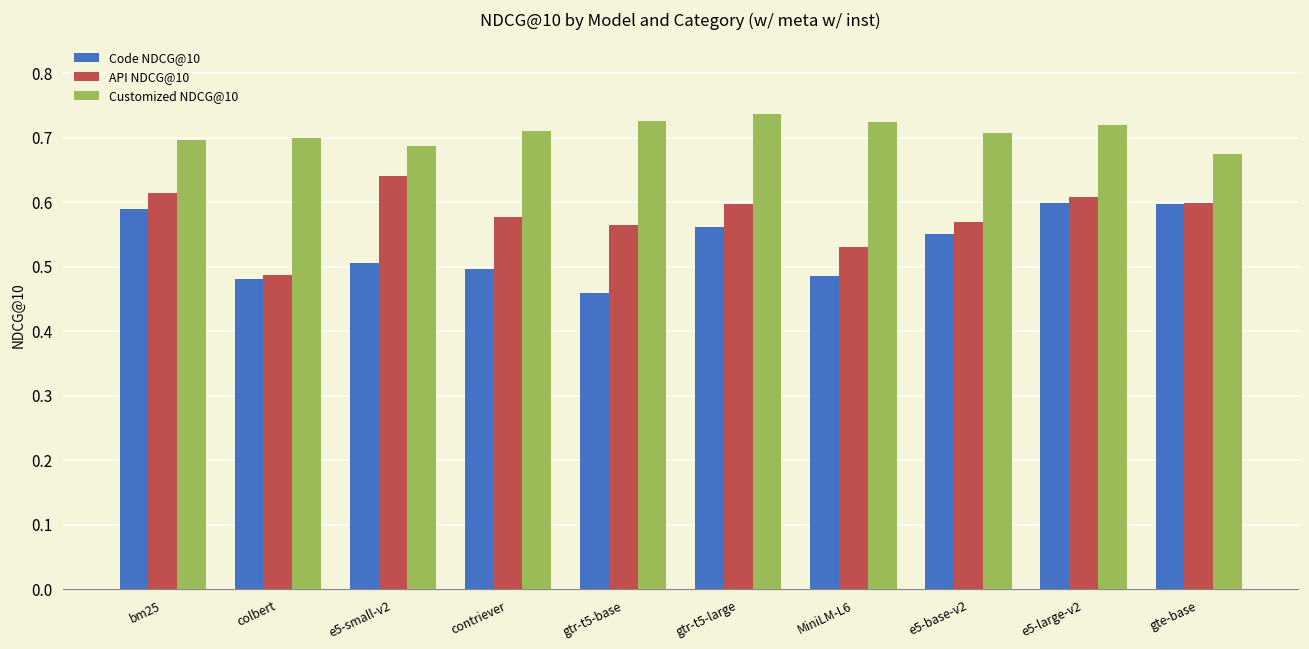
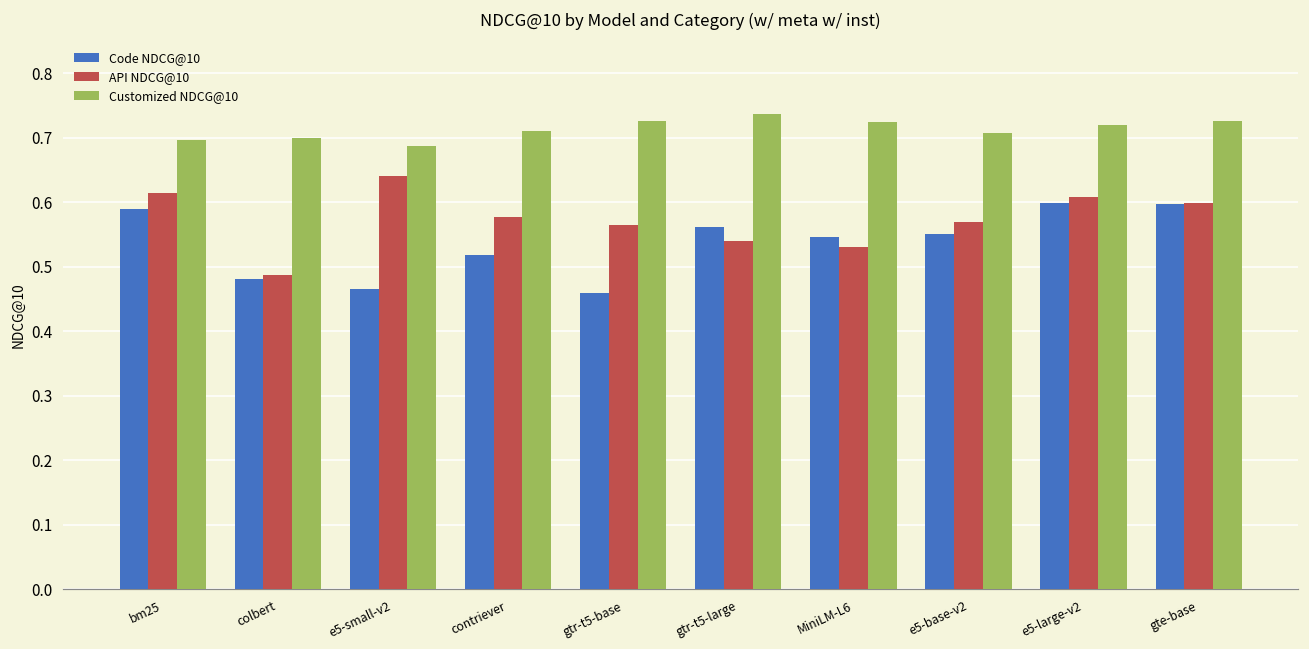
Code NDCG@10, e5-small-v2: 0.51 -> 0.47
Code NDCG@10, contriever: 0.50 -> 0.52
API NDCG@10, gtr-t5-large: 0.60 -> 0.54
Code NDCG@10, MiniLM-L6: 0.49 -> 0.55
Customized NDCG@10, gte-base: 0.67 -> 0.73
